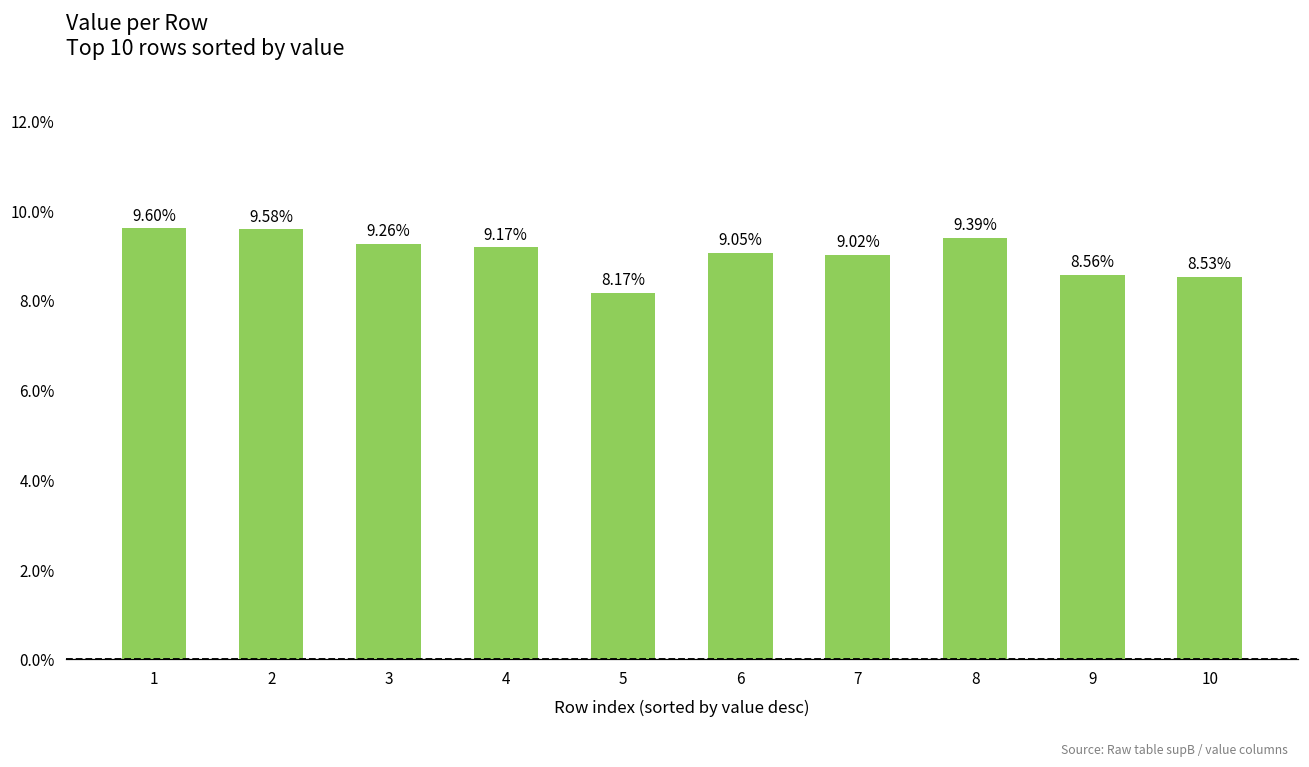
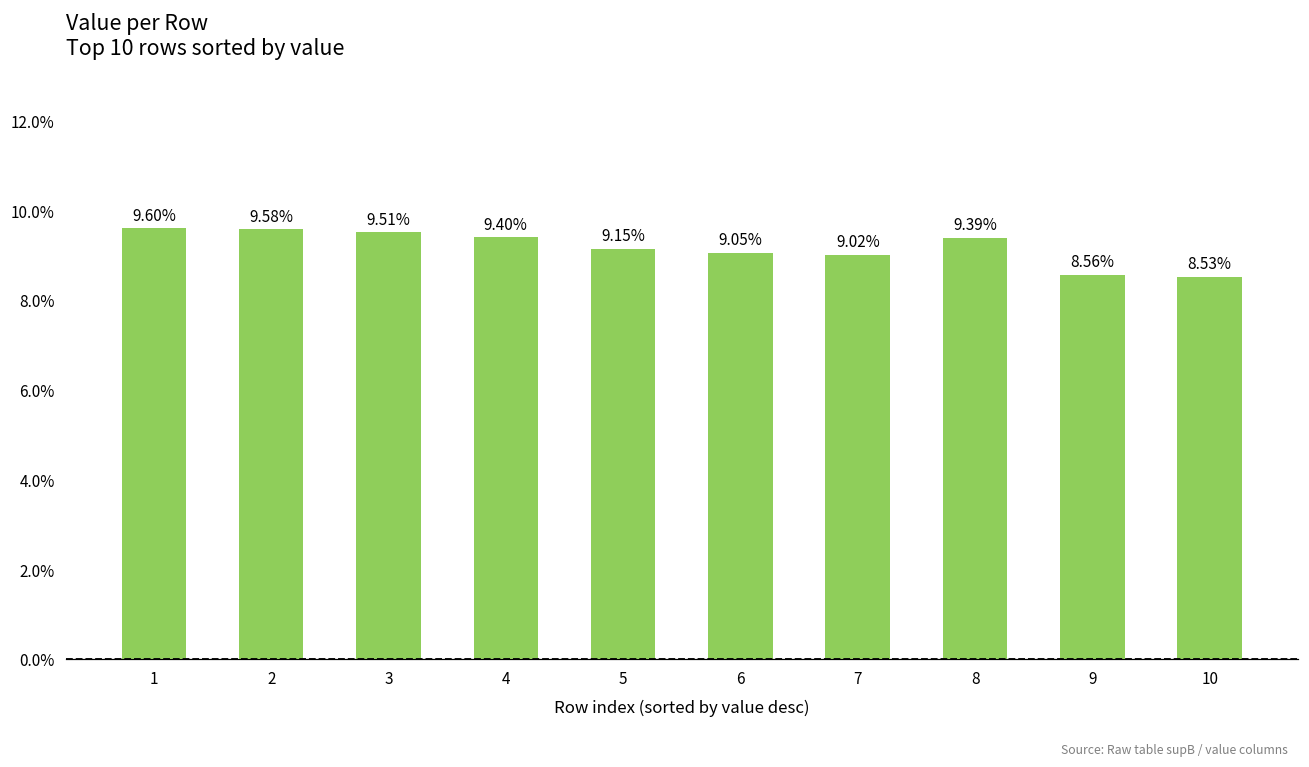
3: 9.26% -> 9.51%
4: 9.17% -> 9.40%
5: 8.17% -> 9.15%
